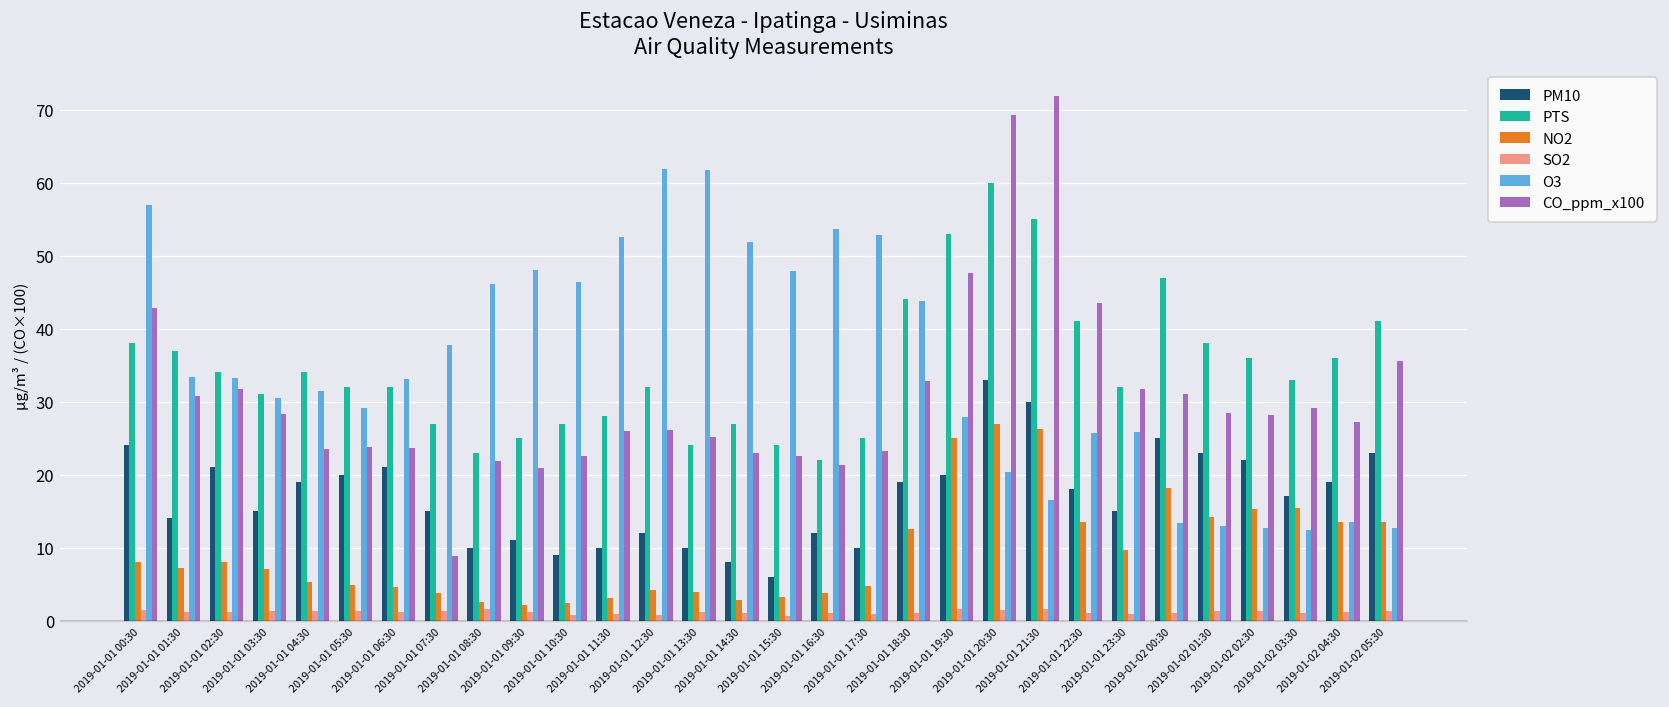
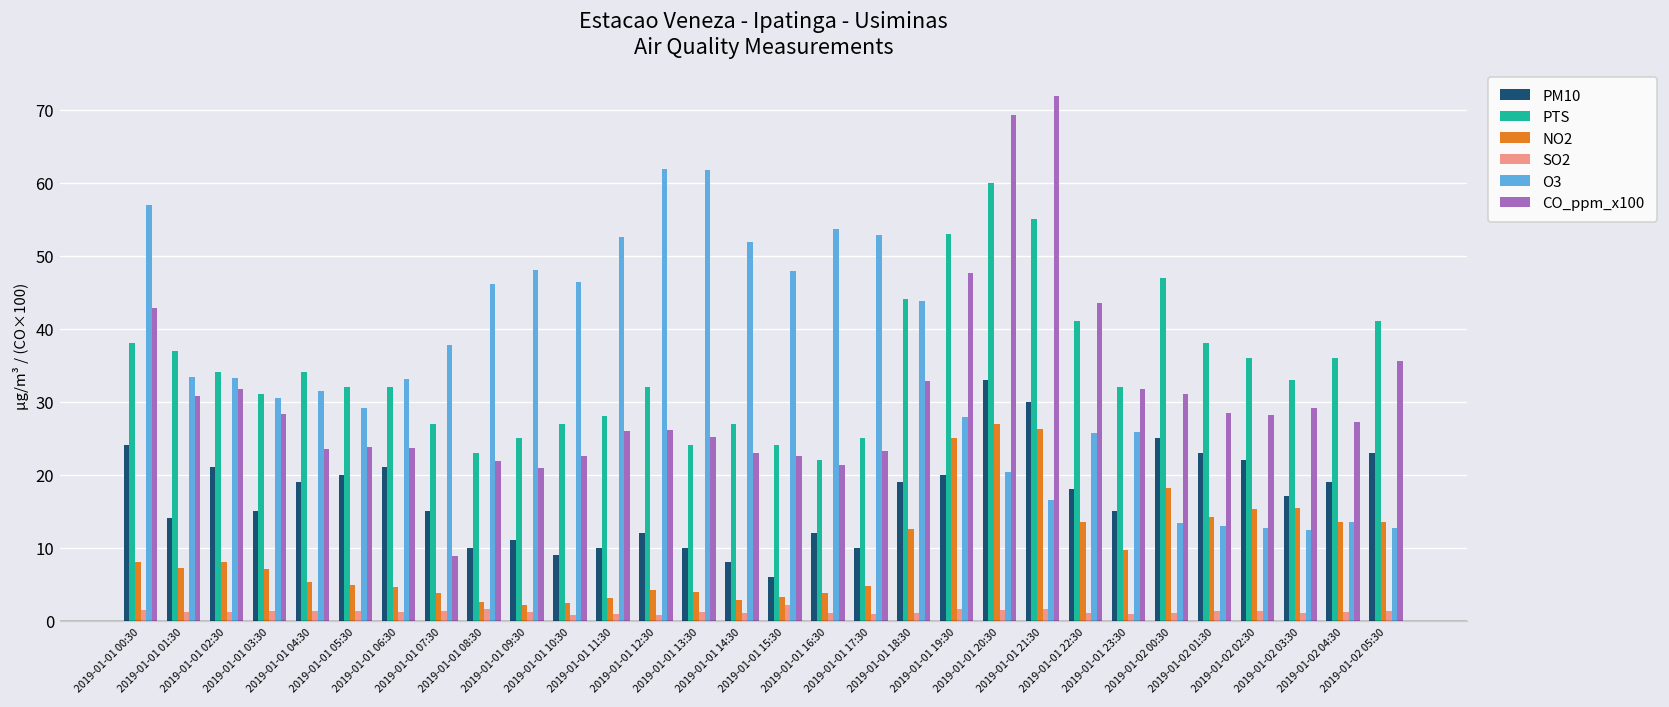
SO2, 2019-01-01 15:30: 1 -> 2
